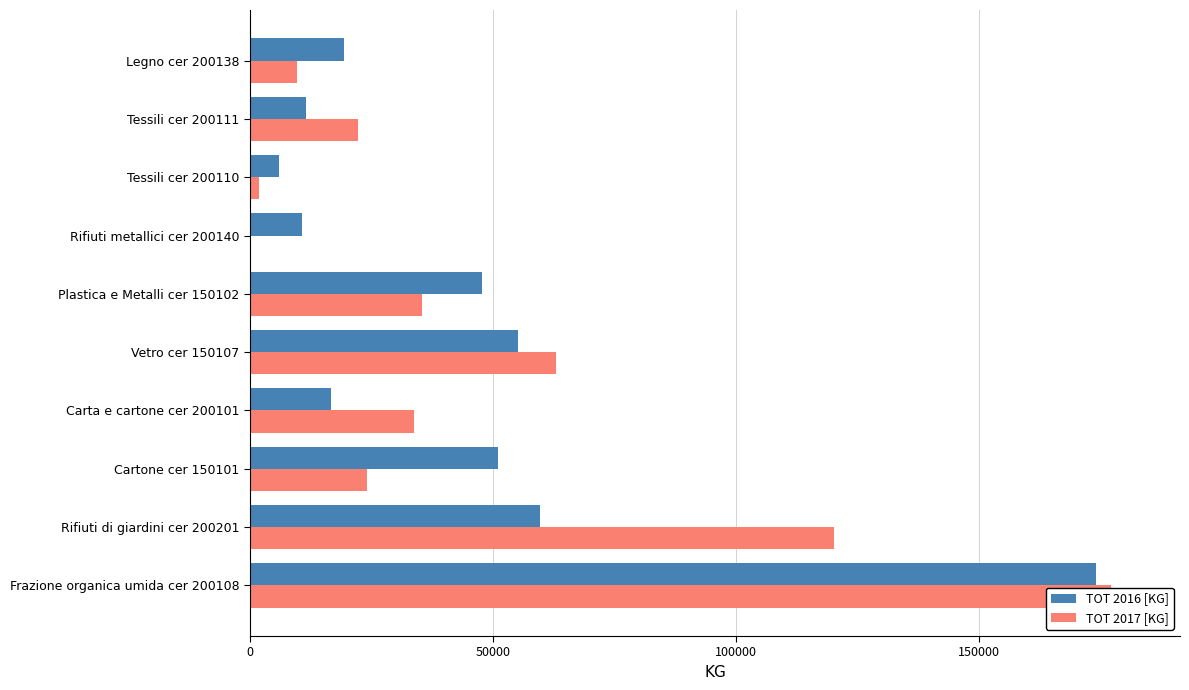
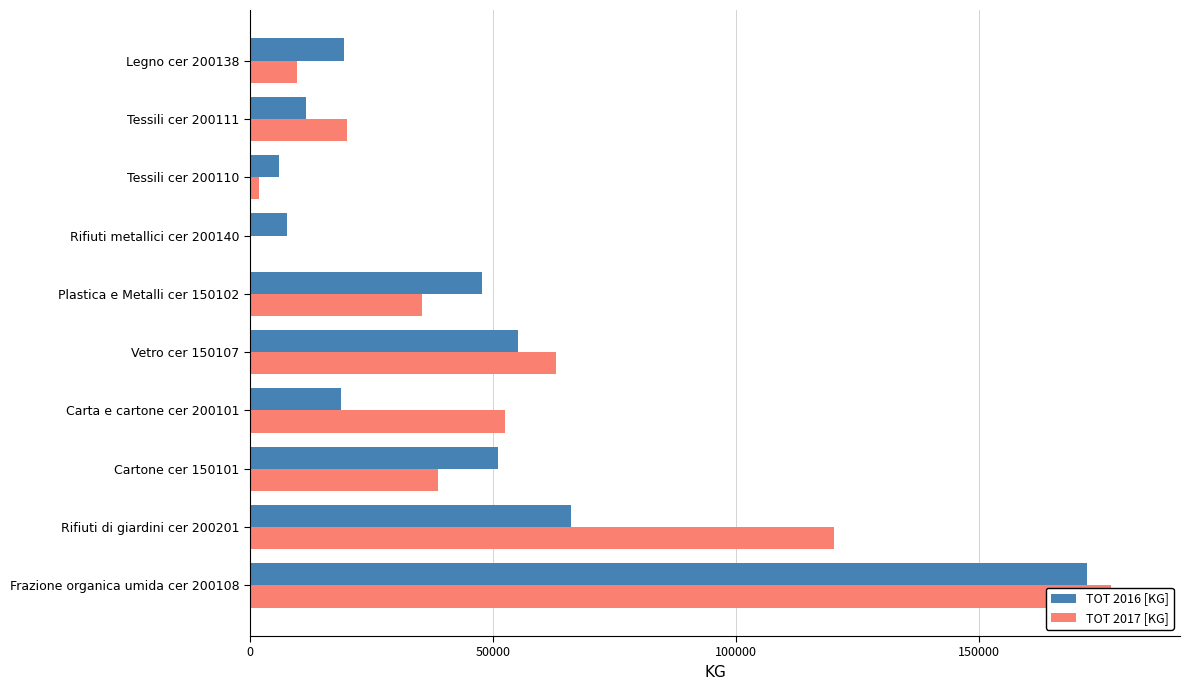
TOT 2017 [KG], Tessili cer 200111: 22000 -> 20000
TOT 2016 [KG], Rifiuti metallici cer 200140: 11000 -> 8000
TOT 2016 [KG], Carta e cartone cer 200101: 17000 -> 19000
TOT 2017 [KG], Carta e cartone cer 200101: 34000 -> 52000
TOT 2017 [KG], Cartone cer 150101: 24000 -> 39000
TOT 2016 [KG], Rifiuti di giardini cer 200201: 60000 -> 66000
TOT 2016 [KG], Frazione organica umida cer 200108: 174000 -> 172000
